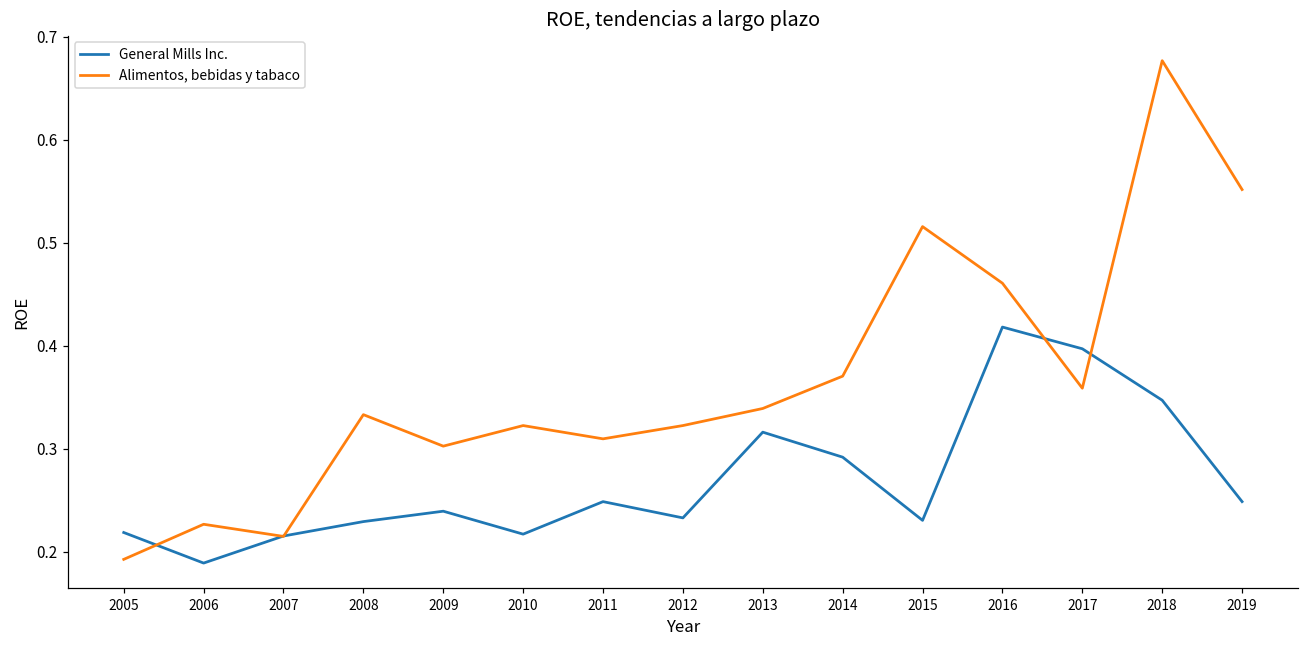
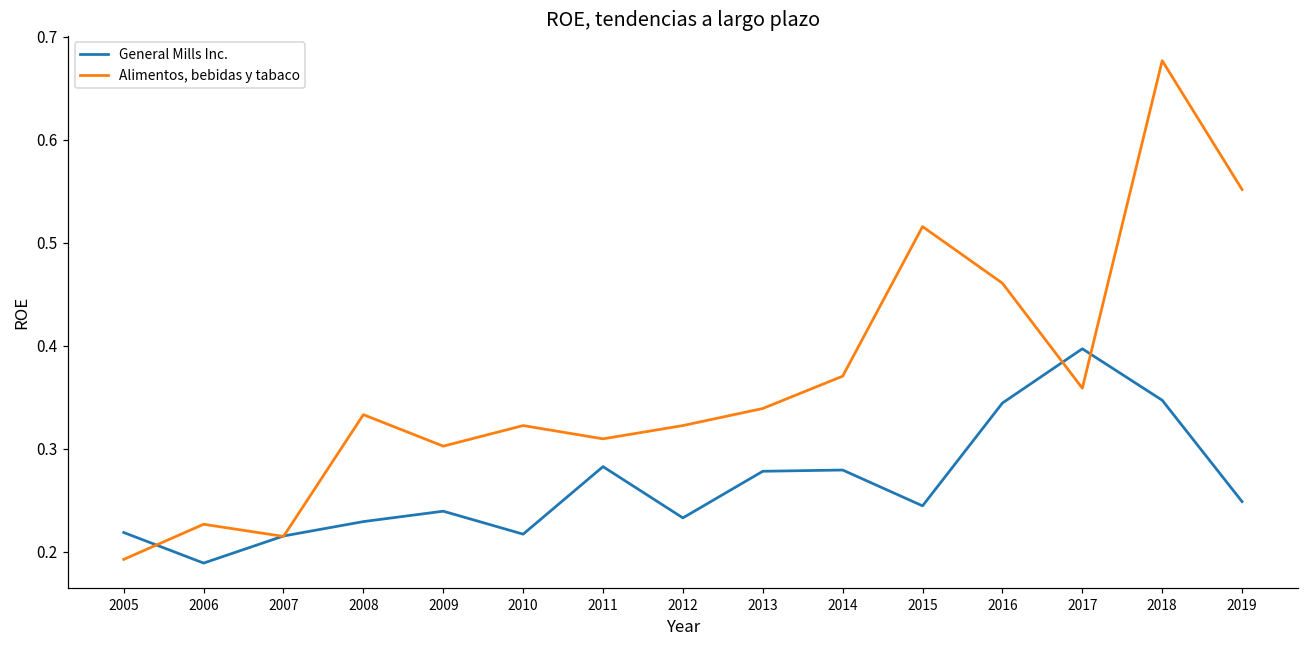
General Mills Inc., 2011: 0.25 -> 0.28
General Mills Inc., 2013: 0.32 -> 0.28
General Mills Inc., 2014: 0.29 -> 0.28
General Mills Inc., 2015: 0.23 -> 0.24
General Mills Inc., 2016: 0.42 -> 0.34
